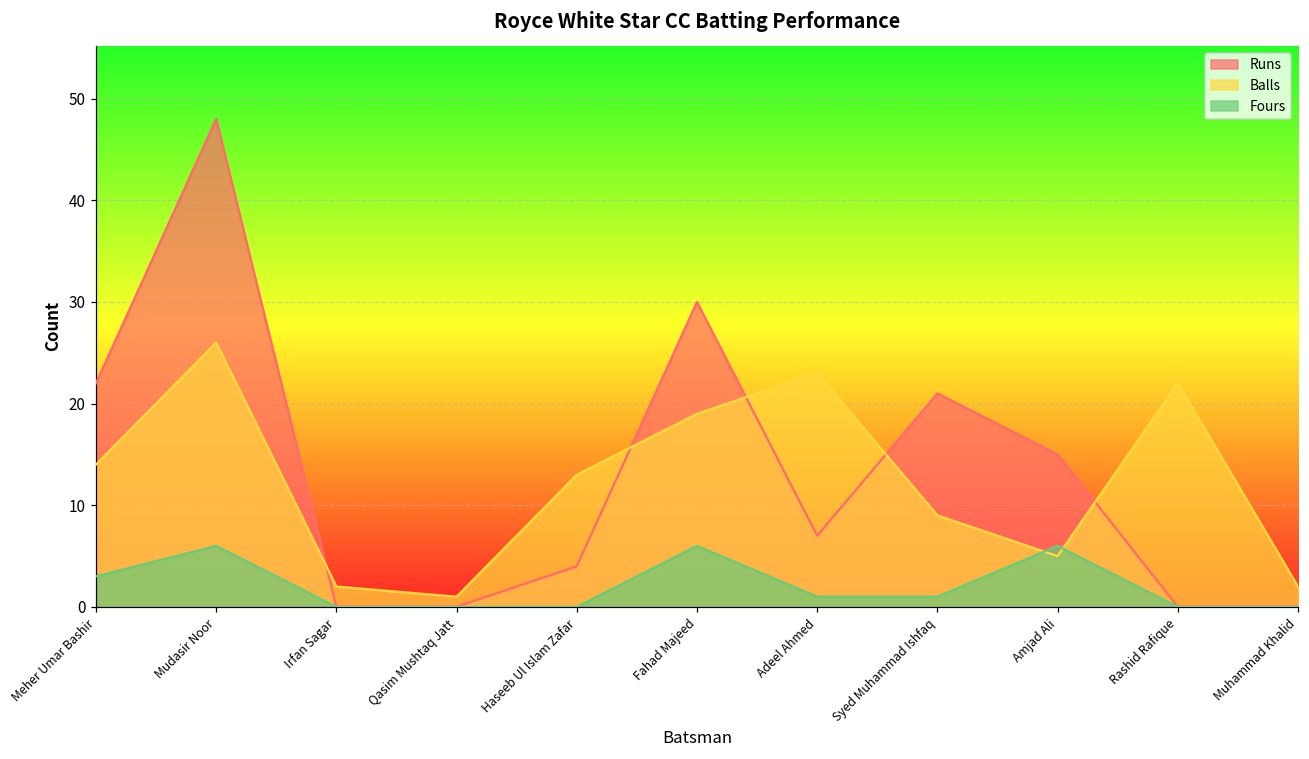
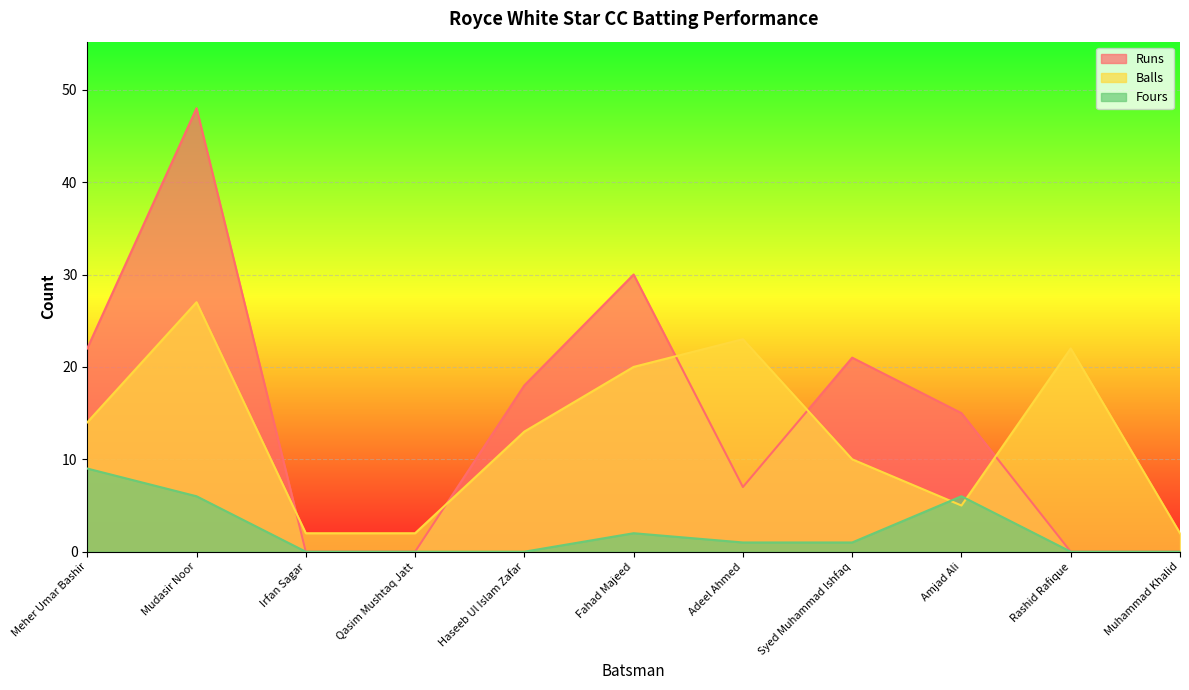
Fours, Meher Umar Bashir: 3 -> 9
Balls, Mudasir Noor: 26 -> 27
Balls, Qasim Mushtaq Jatt: 1 -> 2
Runs, Haseeb Ul Islam Zafar: 4 -> 18
Balls, Fahad Majeed: 19 -> 20
Fours, Fahad Majeed: 6 -> 2
Balls, Syed Muhammad Ishfaq: 9 -> 10
